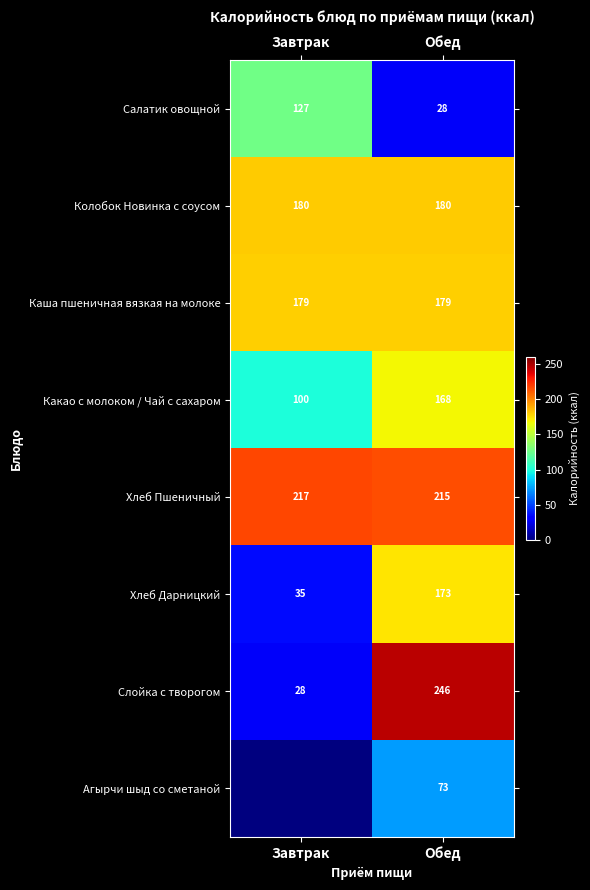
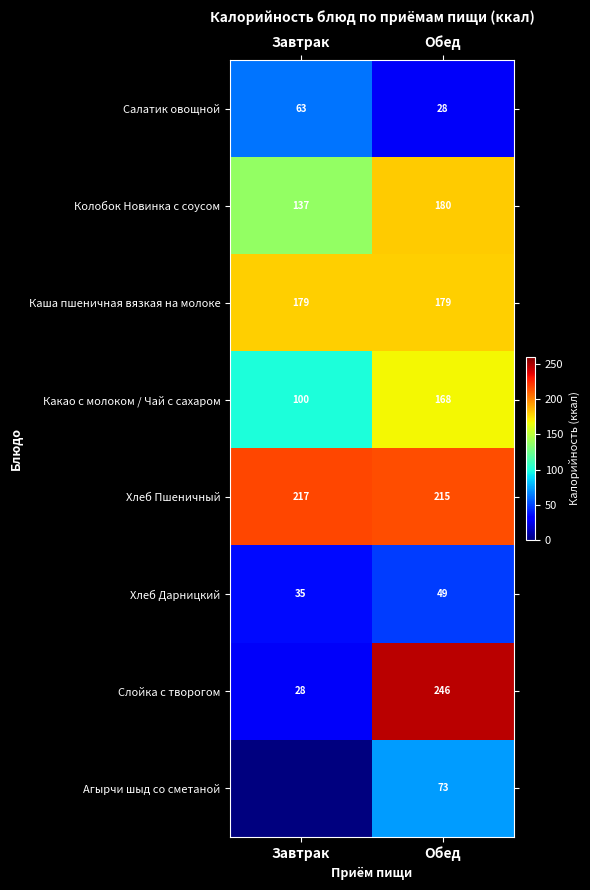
Салатик овощной, Завтрак: 127 -> 63
Колобок Новинка с соусом, Завтрак: 180 -> 137
Хлеб Дарницкий, Обед: 173 -> 49
